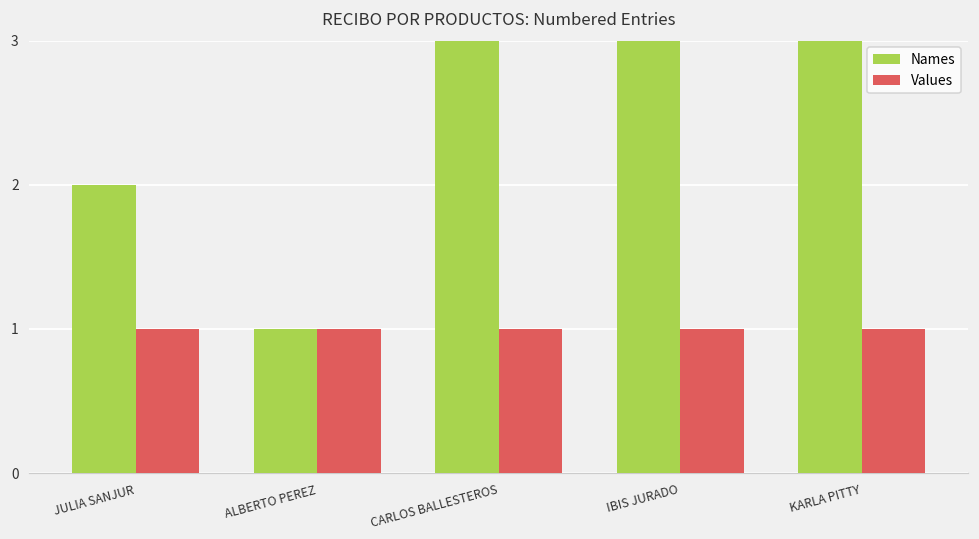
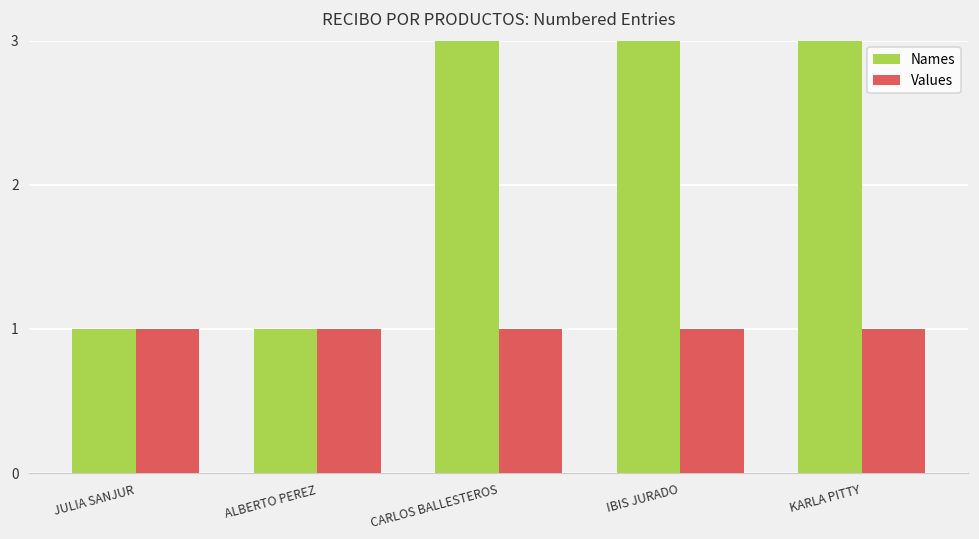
Names, JULIA SANJUR: 2 -> 1
